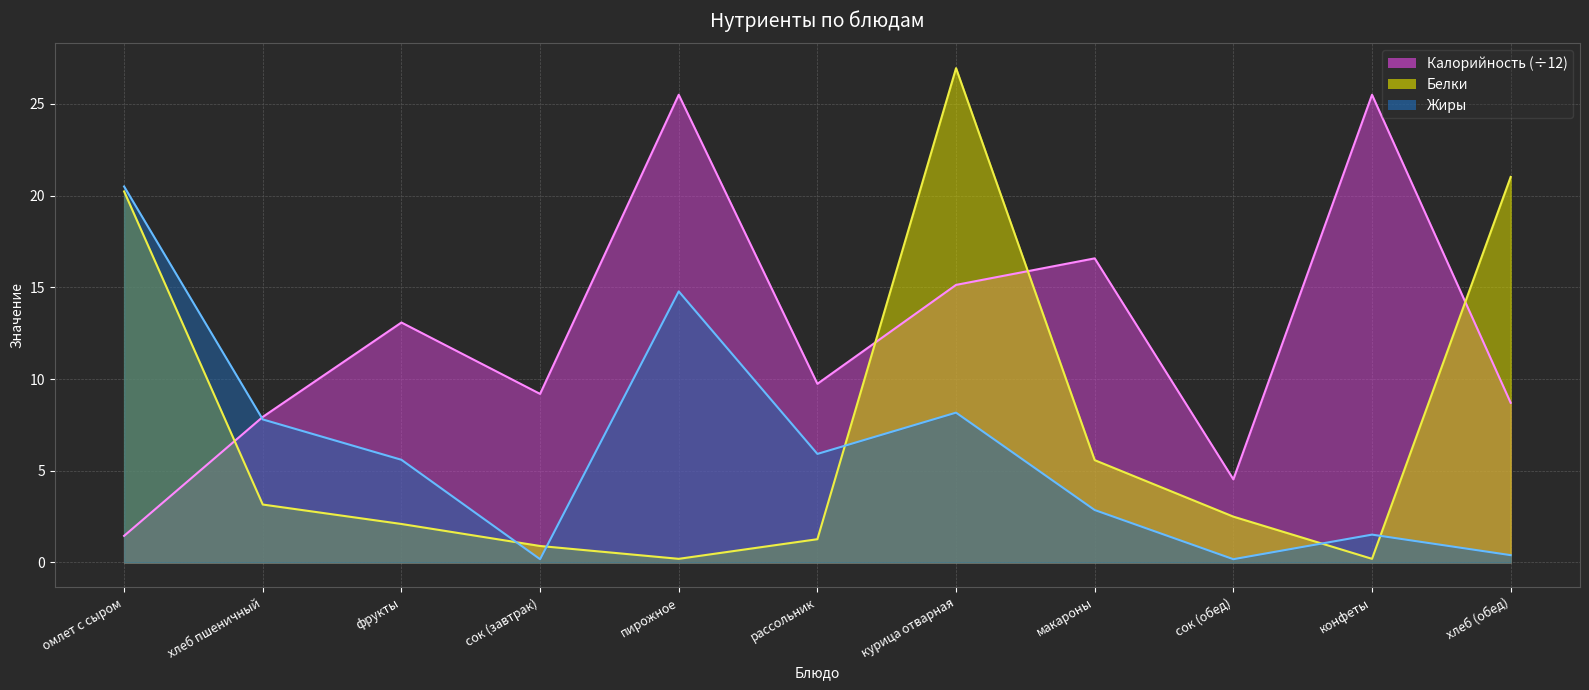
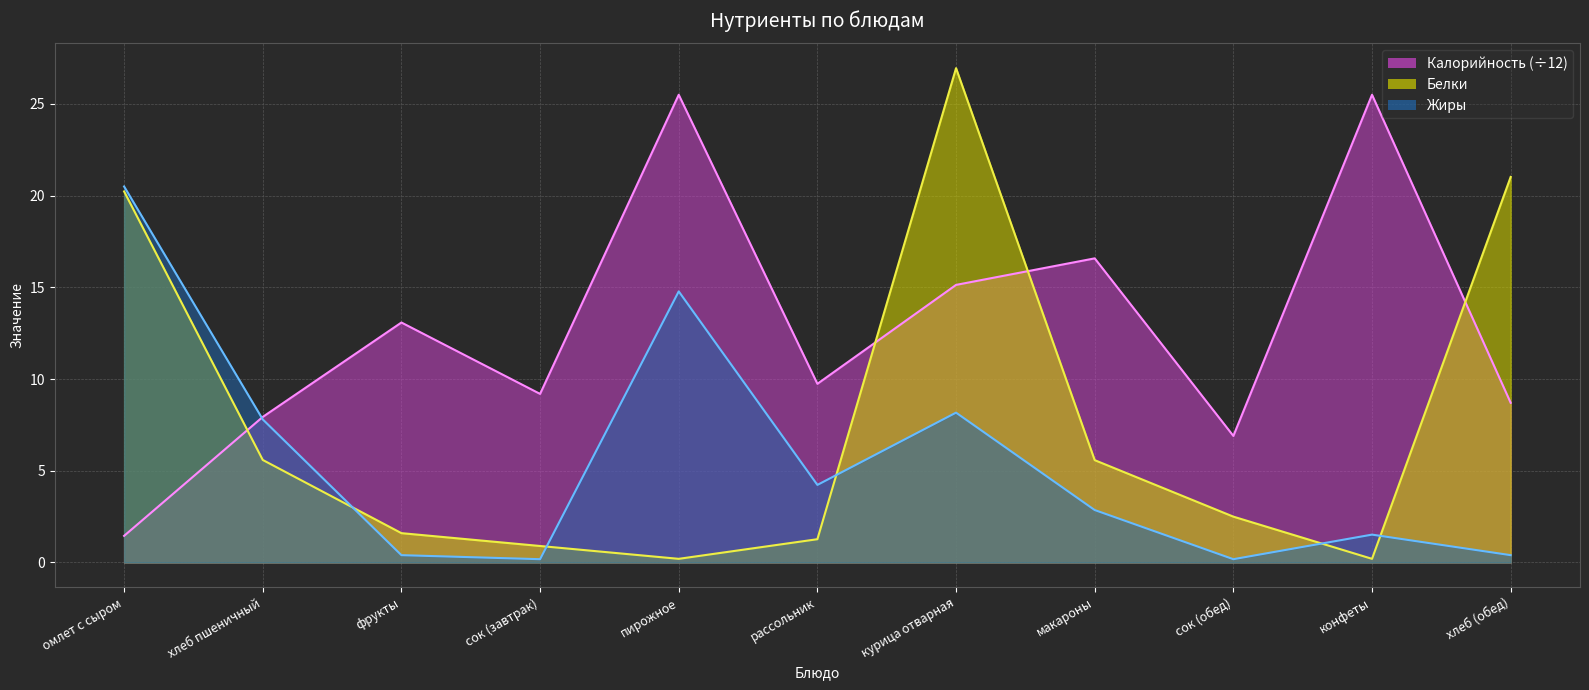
Белки, хлеб пшеничный: 3.2 -> 5.6
Белки, фрукты: 2.1 -> 1.6
Жиры, фрукты: 5.6 -> 0.4
Жиры, рассольник: 5.9 -> 4.2
Калорийность (÷12), сок (обед): 4.5 -> 6.9
